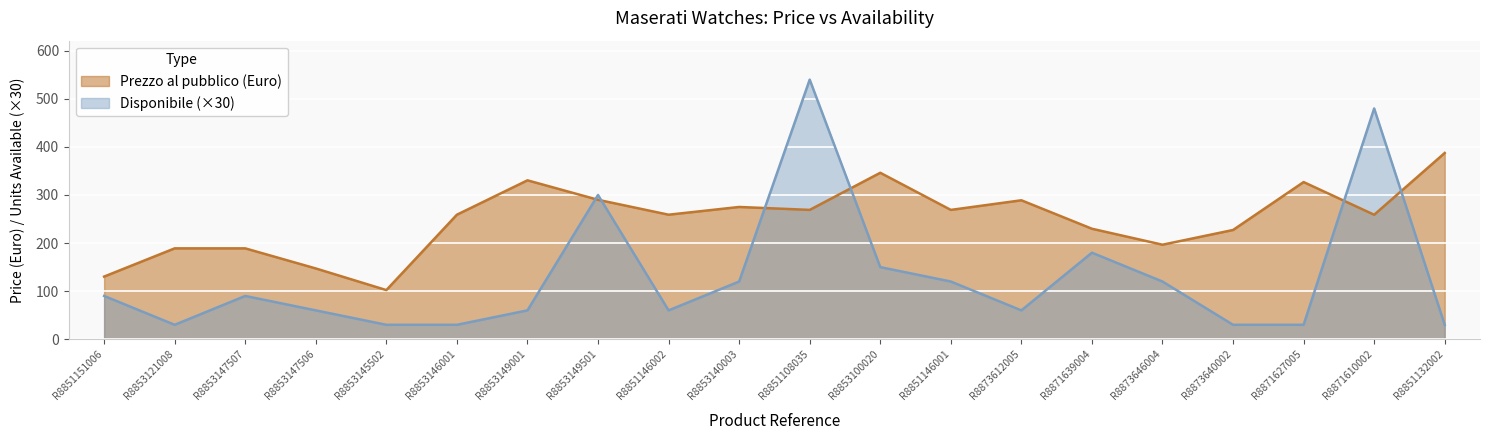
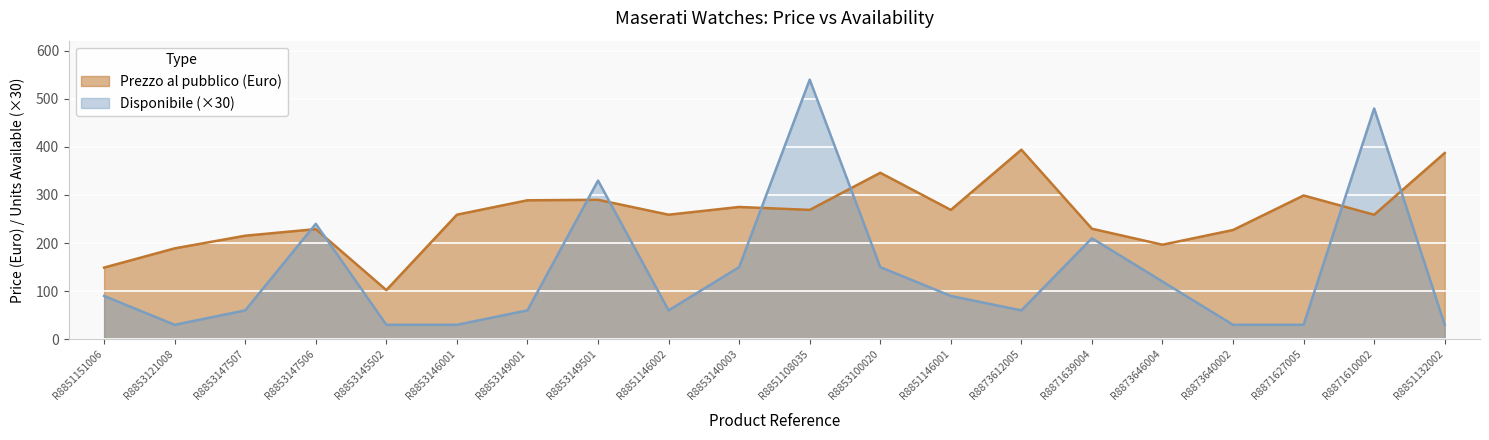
Prezzo al pubblico (Euro), R8851151006: 130 -> 150
Prezzo al pubblico (Euro), R8853147507: 190 -> 220
Disponibile (×30), R8853147507: 90 -> 60
Prezzo al pubblico (Euro), R8853147506: 150 -> 230
Disponibile (×30), R8853147506: 60 -> 240
Prezzo al pubblico (Euro), R8853149001: 330 -> 290
Disponibile (×30), R8853149501: 300 -> 330
Disponibile (×30), R8853140003: 120 -> 150
Disponibile (×30), R8851146001: 120 -> 90
Prezzo al pubblico (Euro), R8873612005: 290 -> 390
Disponibile (×30), R8871639004: 180 -> 210
Prezzo al pubblico (Euro), R8871627005: 330 -> 300
